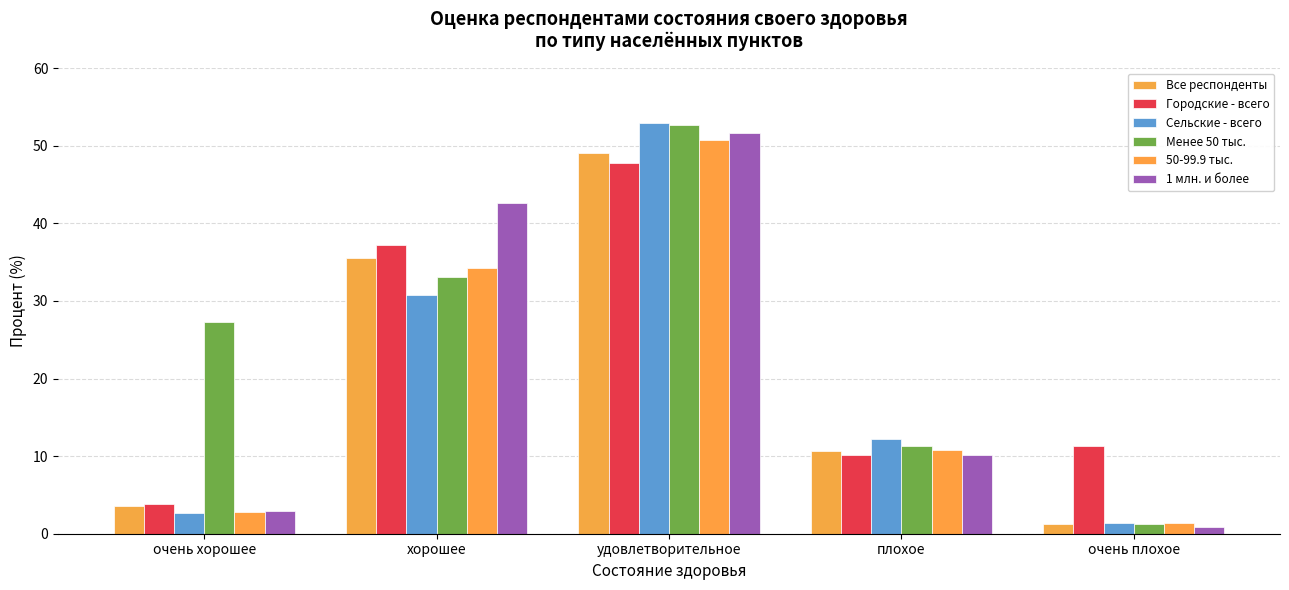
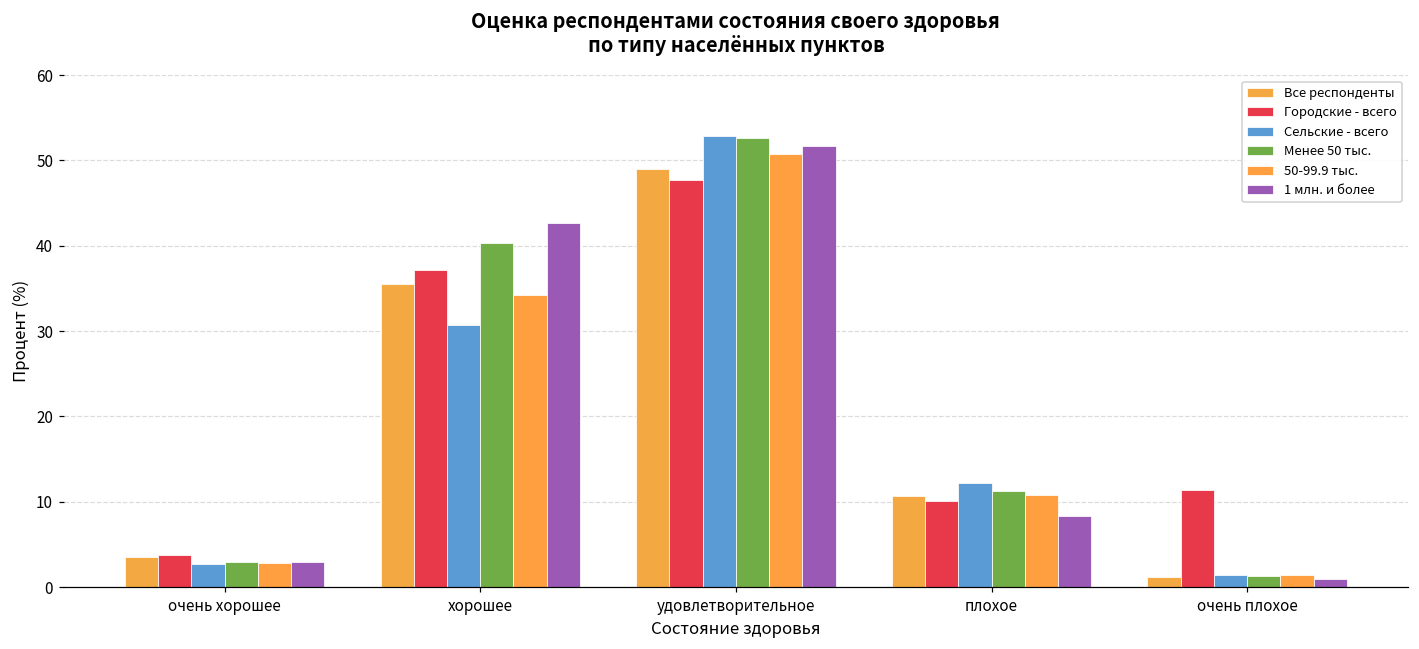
Менее 50 тыс., очень хорошее: 27 -> 3
Менее 50 тыс., хорошее: 33 -> 40
1 млн. и более, плохое: 10 -> 8
